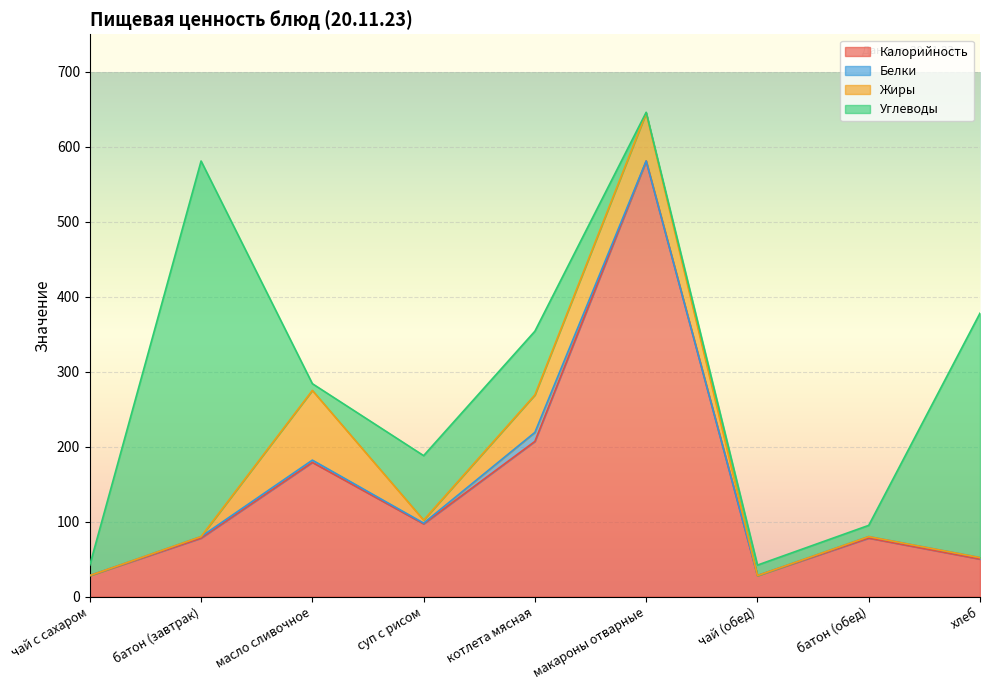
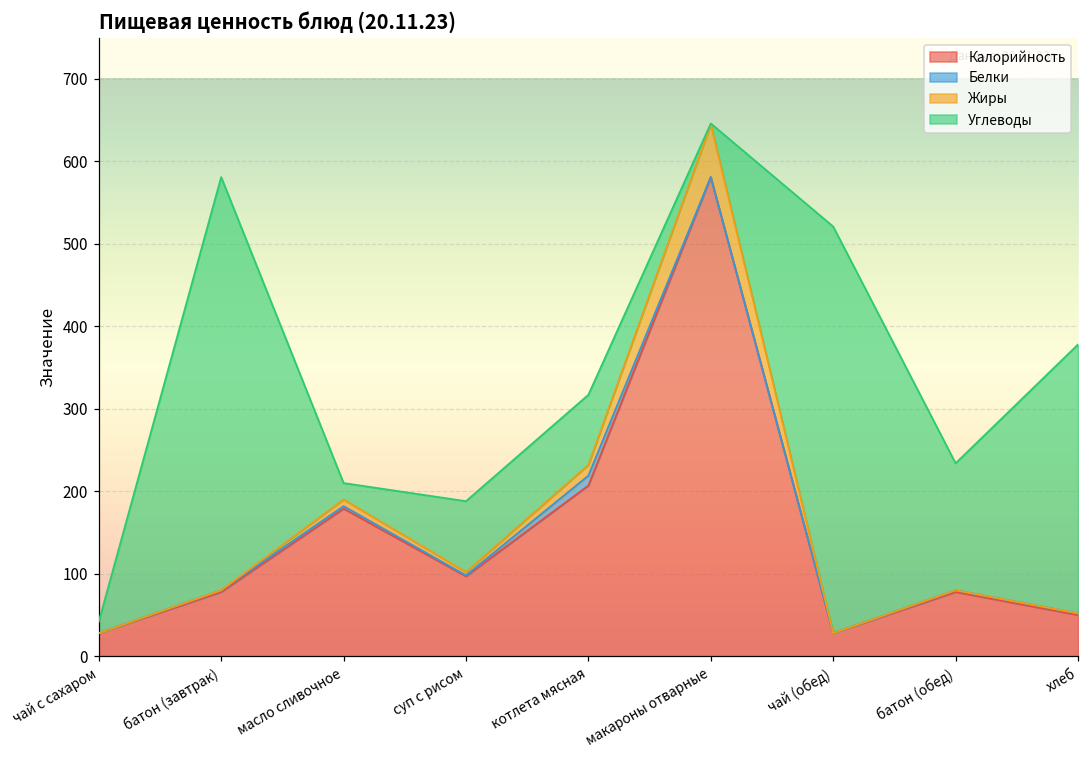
Жиры, масло сливочное: 90 -> 10
Углеводы, масло сливочное: 10 -> 20
Жиры, котлета мясная: 50 -> 10
Углеводы, чай (обед): 10 -> 490
Углеводы, батон (обед): 20 -> 150
